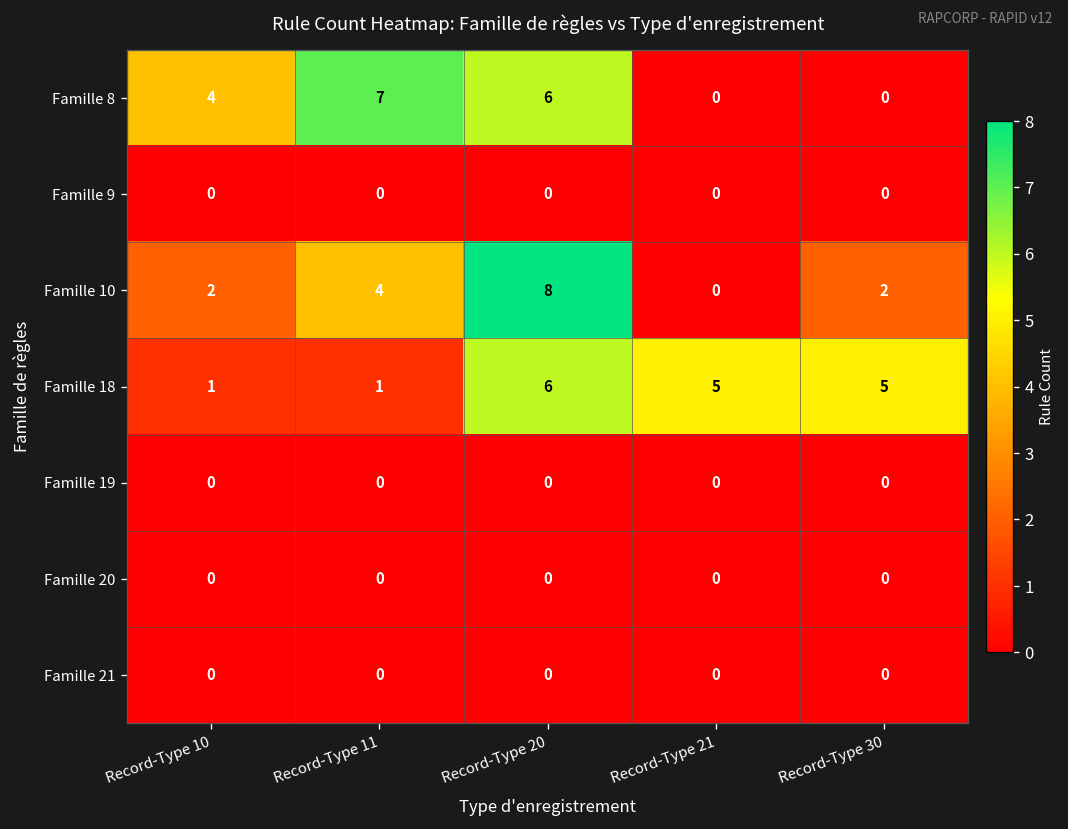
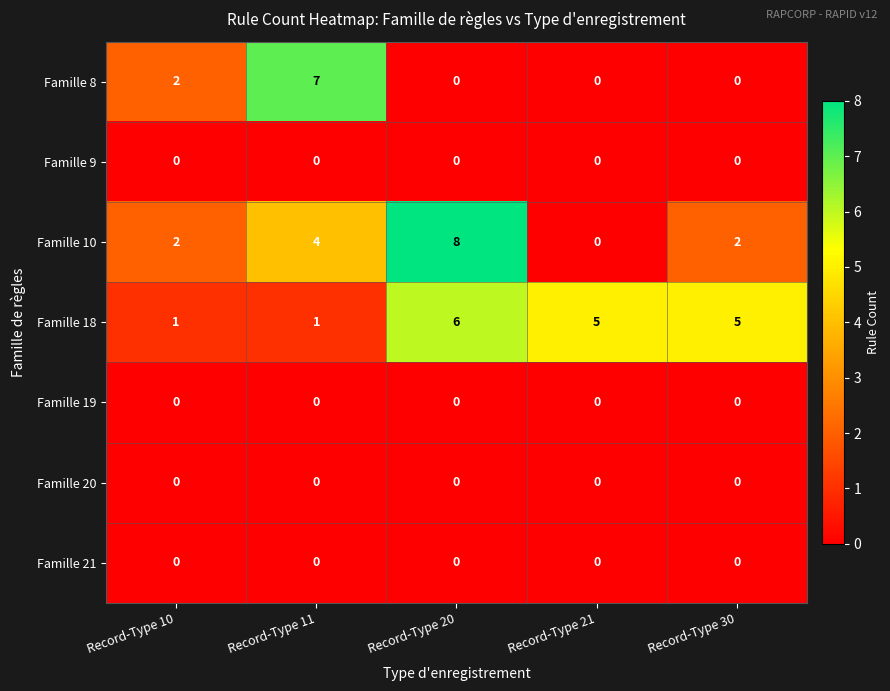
Famille 8, Record-Type 10: 4 -> 2
Famille 8, Record-Type 20: 6 -> 0
